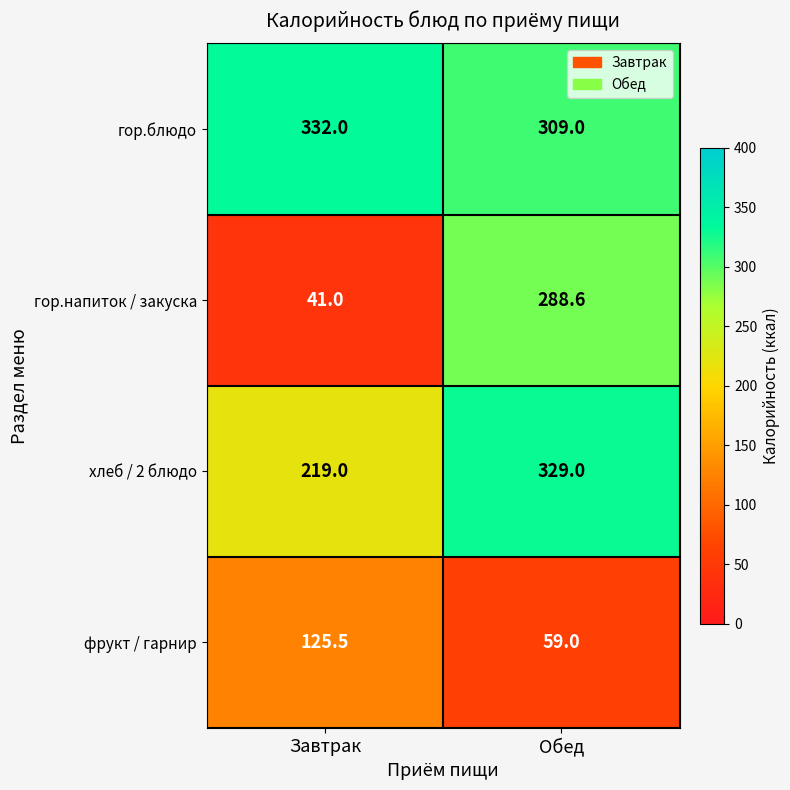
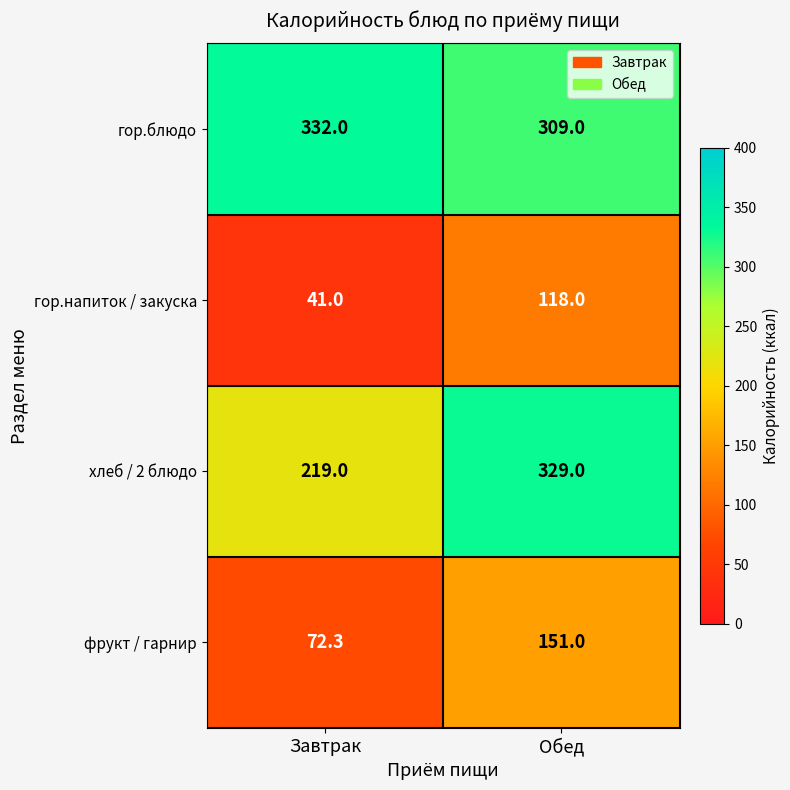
гор.напиток / закуска, Обед: 288.6 -> 118.0
фрукт / гарнир, Завтрак: 125.5 -> 72.3
фрукт / гарнир, Обед: 59.0 -> 151.0
